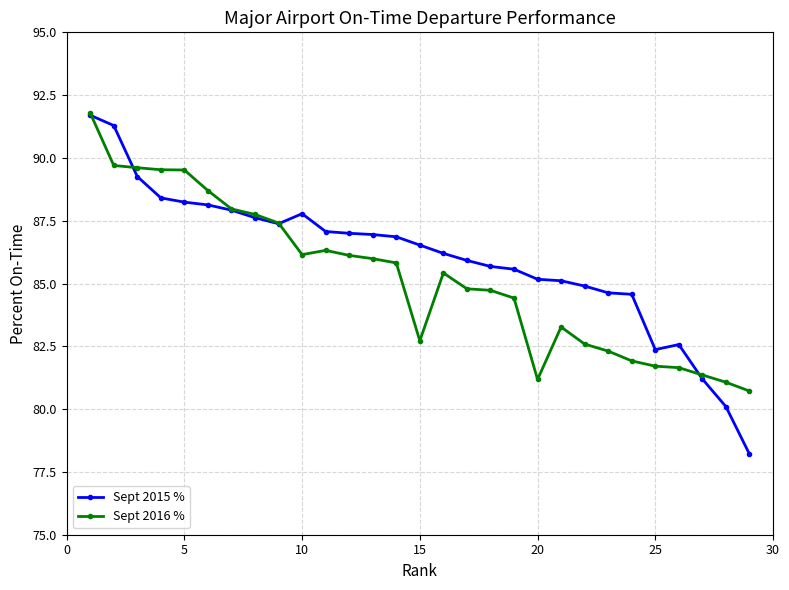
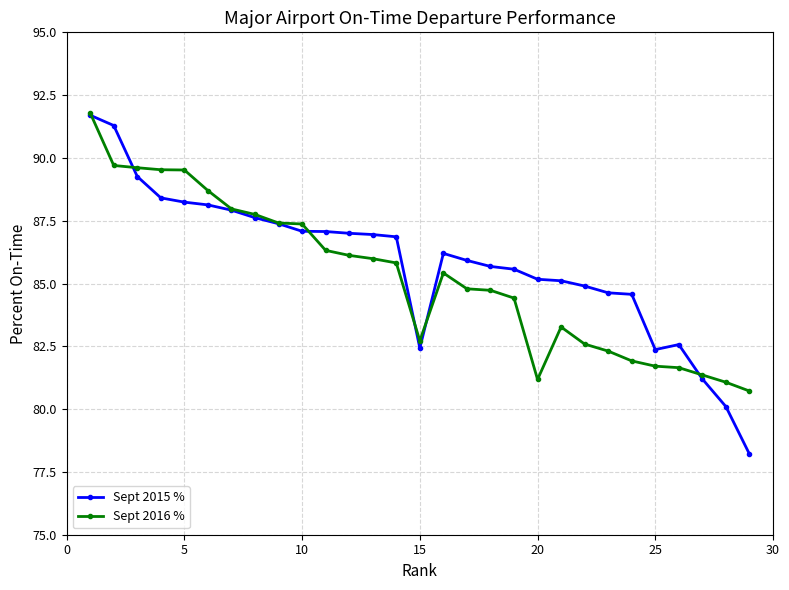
Sept 2015 %, 10: 87.8 -> 87.1
Sept 2016 %, 10: 86.2 -> 87.4
Sept 2015 %, 15: 86.5 -> 82.4
